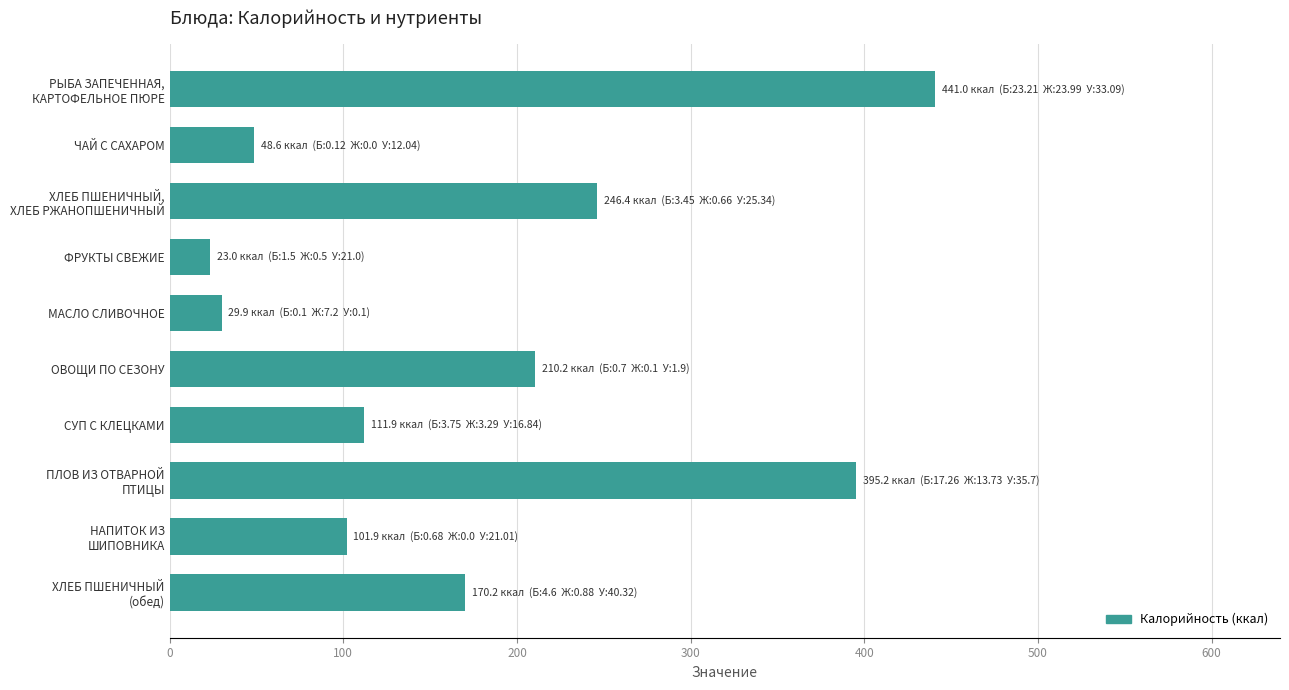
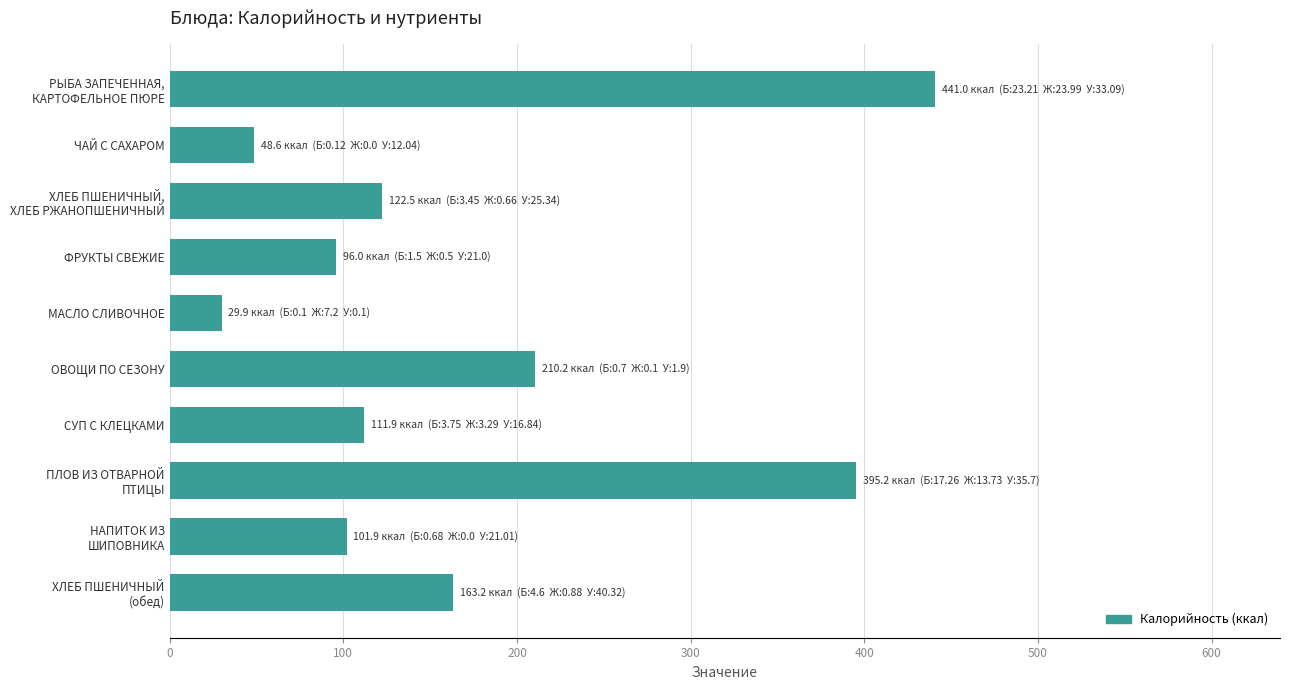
ХЛЕБ ПШЕНИЧНЫЙ, ХЛЕБ РЖАНОПШЕНИЧНЫЙ: 246.4 -> 122.5
ФРУКТЫ СВЕЖИЕ: 23.0 -> 96.0
ХЛЕБ ПШЕНИЧНЫЙ (обед): 170.2 -> 163.2
